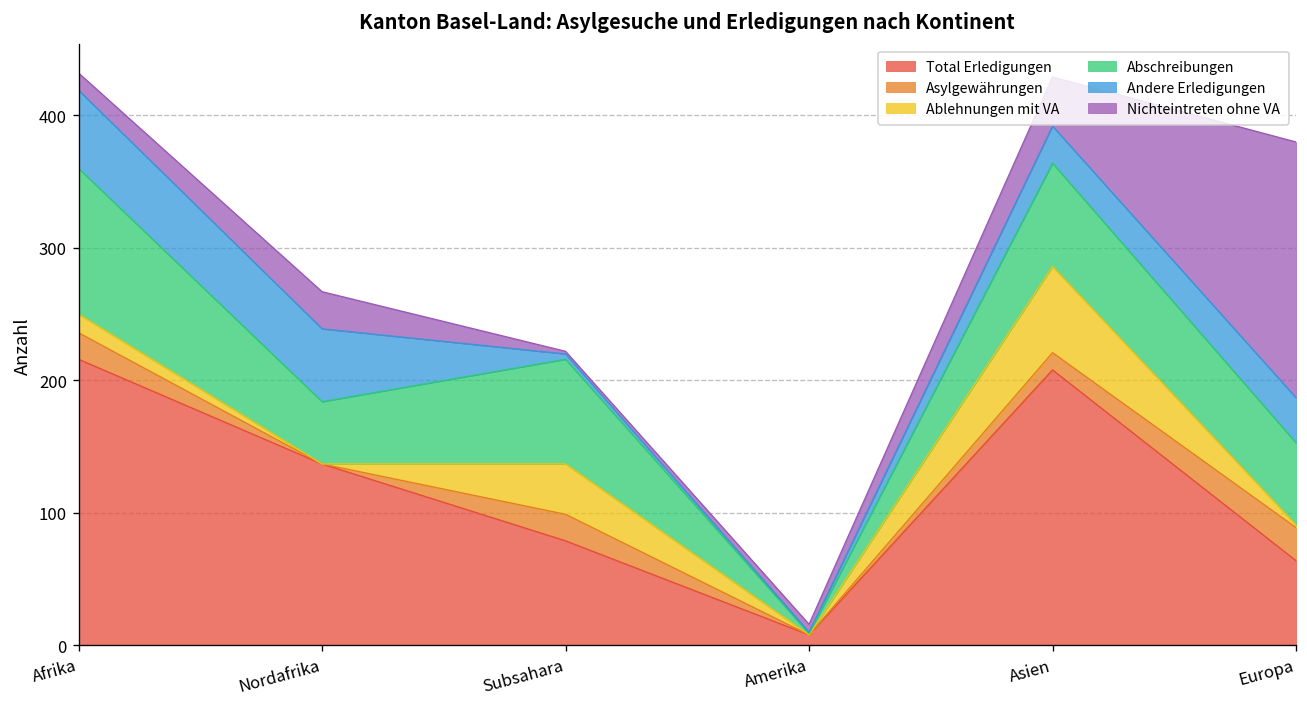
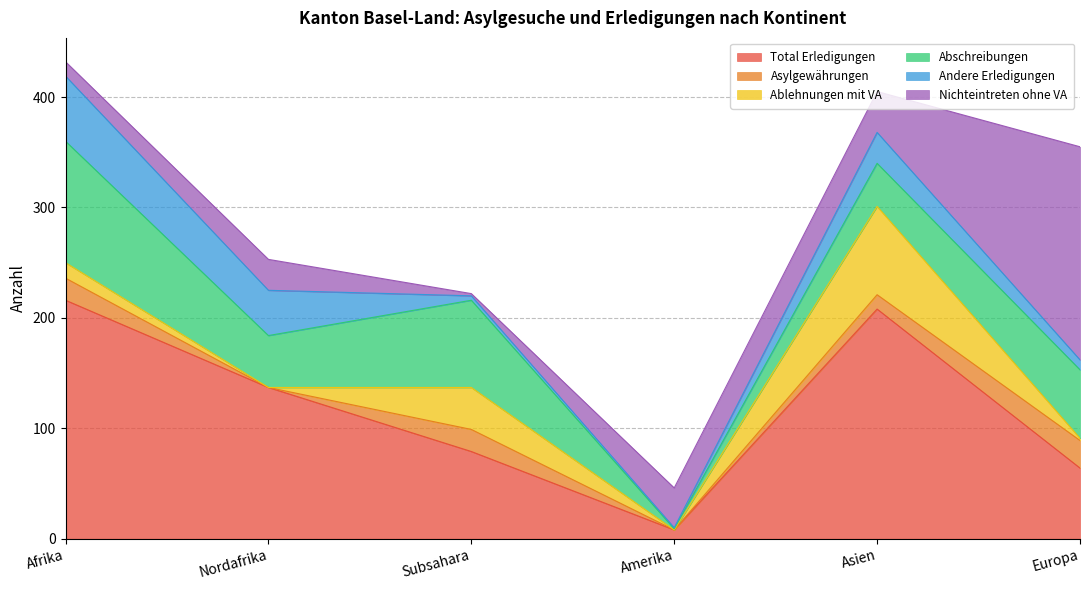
Andere Erledigungen, Nordafrika: 55 -> 41
Nichteintreten ohne VA, Amerika: 6 -> 36
Ablehnungen mit VA, Asien: 65 -> 80
Abschreibungen, Asien: 78 -> 39
Andere Erledigungen, Europa: 34 -> 9
